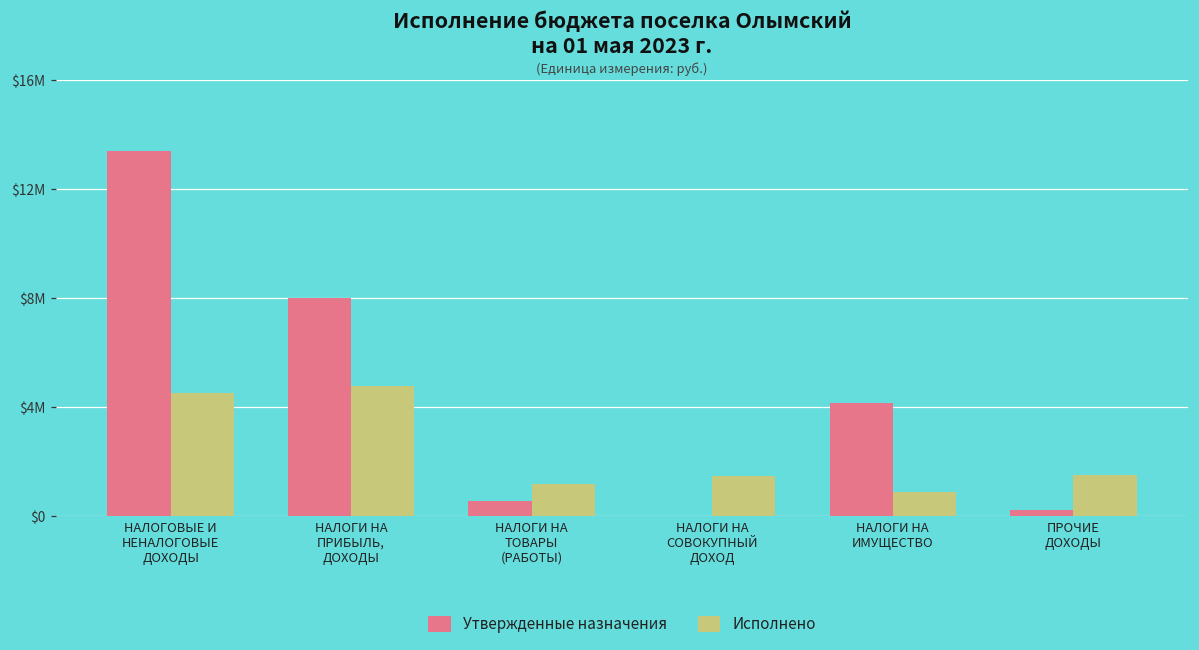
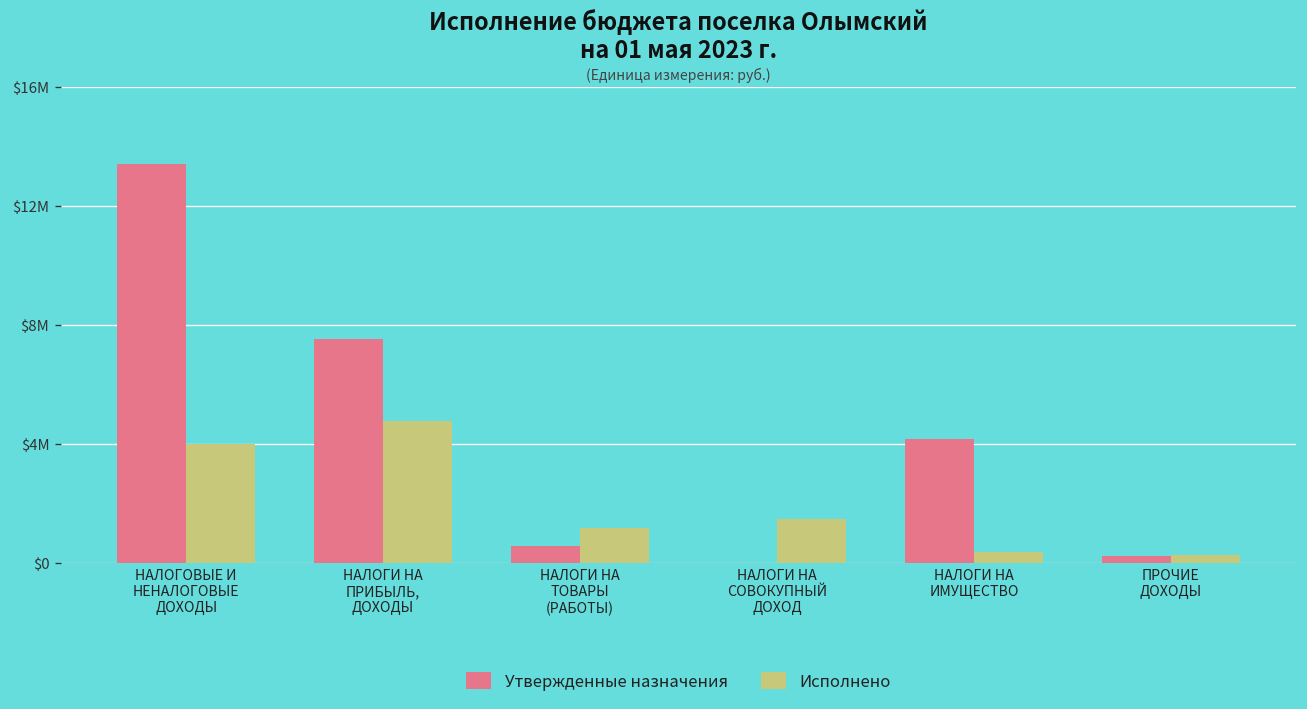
Исполнено, НАЛОГОВЫЕ И НЕНАЛОГОВЫЕ ДОХОДЫ: $4500000 -> $4000000
Утвержденные назначения, НАЛОГИ НА ПРИБЫЛЬ, ДОХОДЫ: $8000000 -> $7500000
Исполнено, НАЛОГИ НА ИМУЩЕСТВО: $900000 -> $400000
Исполнено, ПРОЧИЕ ДОХОДЫ: $1500000 -> $300000
